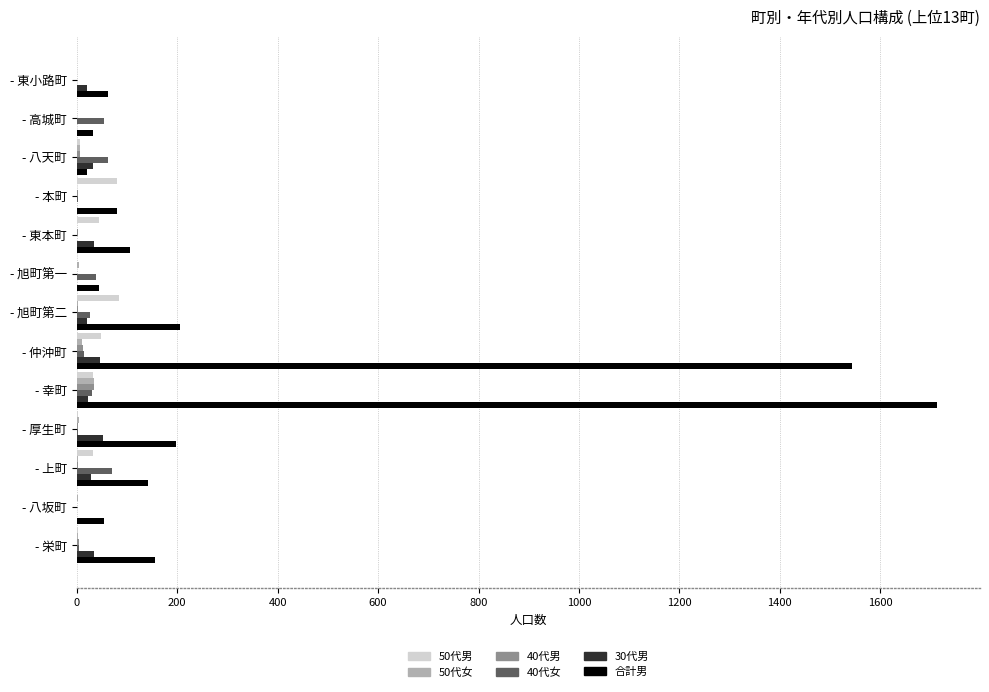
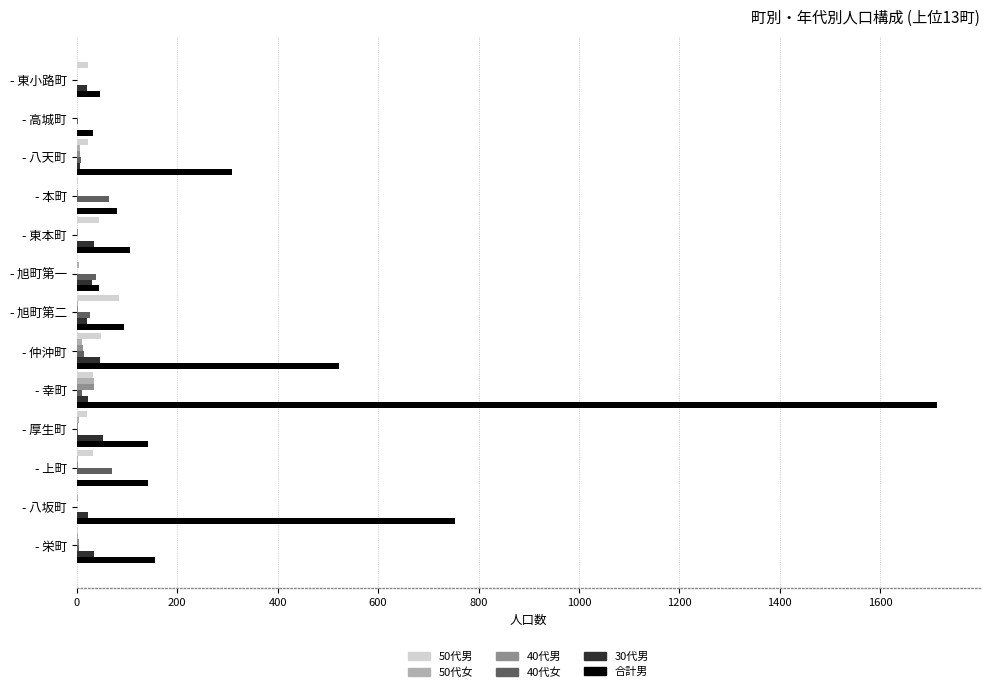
50代男, - 東小路町: 0 -> 20
合計男, - 東小路町: 60 -> 50
40代女, - 高城町: 60 -> 0
50代男, - 八天町: 10 -> 20
40代女, - 八天町: 60 -> 10
30代男, - 八天町: 30 -> 10
合計男, - 八天町: 20 -> 310
50代男, - 本町: 80 -> 0
40代女, - 本町: 0 -> 60
30代男, - 旭町第一: 0 -> 30
合計男, - 旭町第二: 210 -> 90
合計男, - 仲沖町: 1540 -> 520
40代女, - 幸町: 30 -> 10
50代男, - 厚生町: 0 -> 20
合計男, - 厚生町: 200 -> 140
30代男, - 上町: 30 -> 0
30代男, - 八坂町: 0 -> 20
合計男, - 八坂町: 60 -> 750
